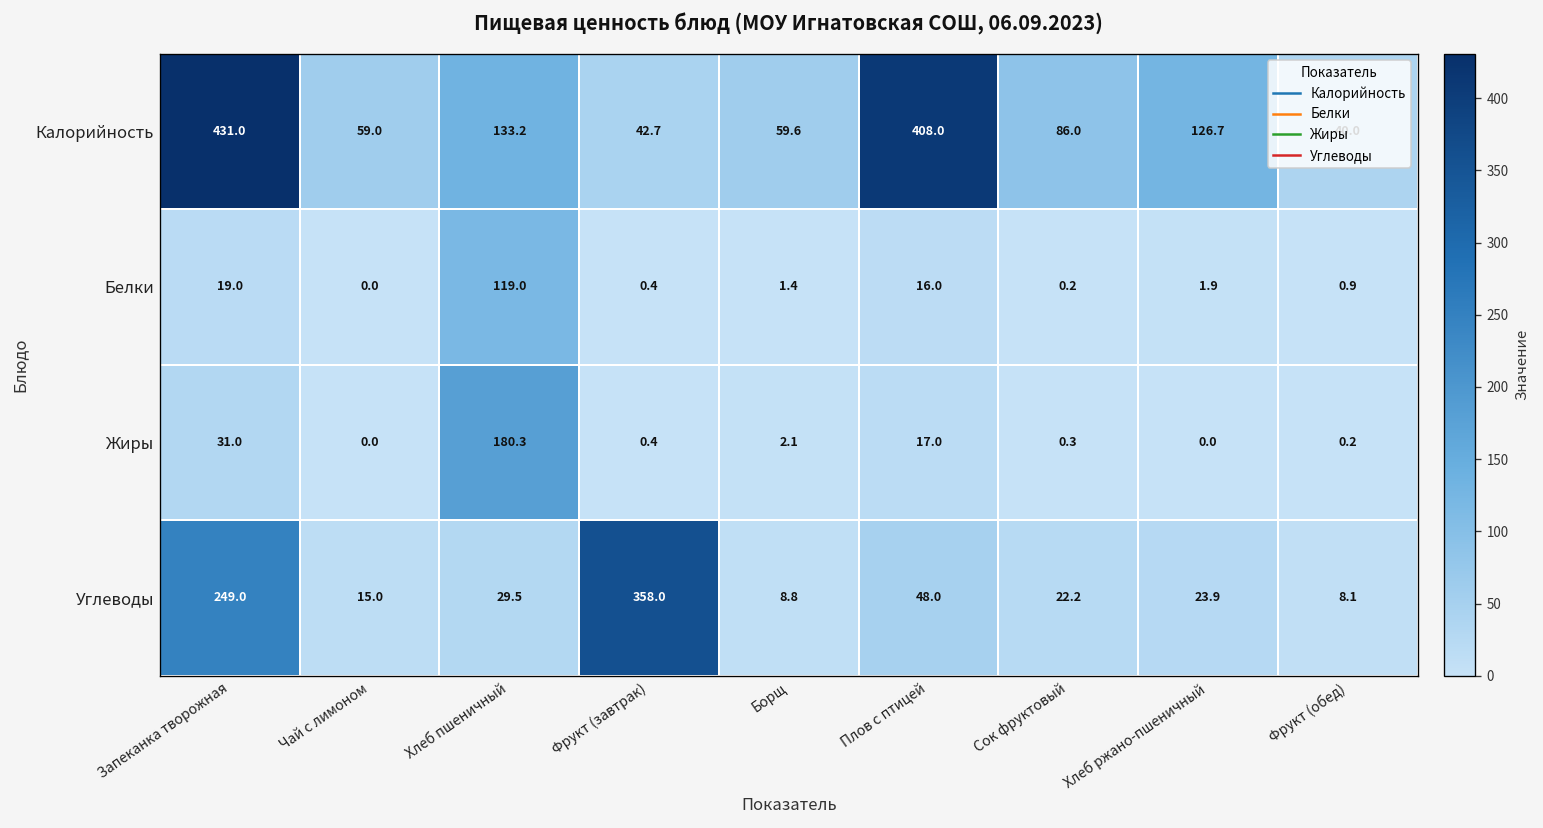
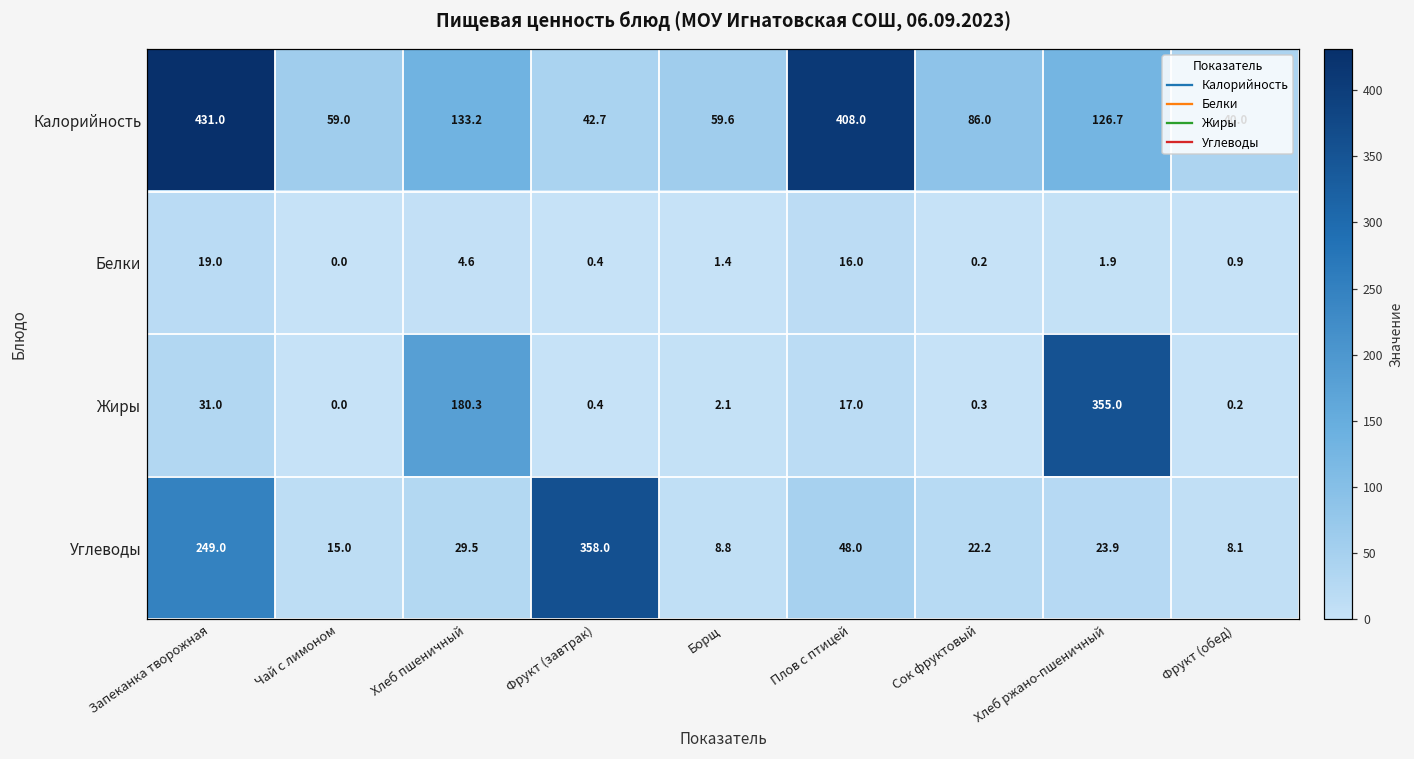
Белки, Хлеб пшеничный: 119.0 -> 4.6
Жиры, Хлеб ржано-пшеничный: 0.0 -> 355.0
